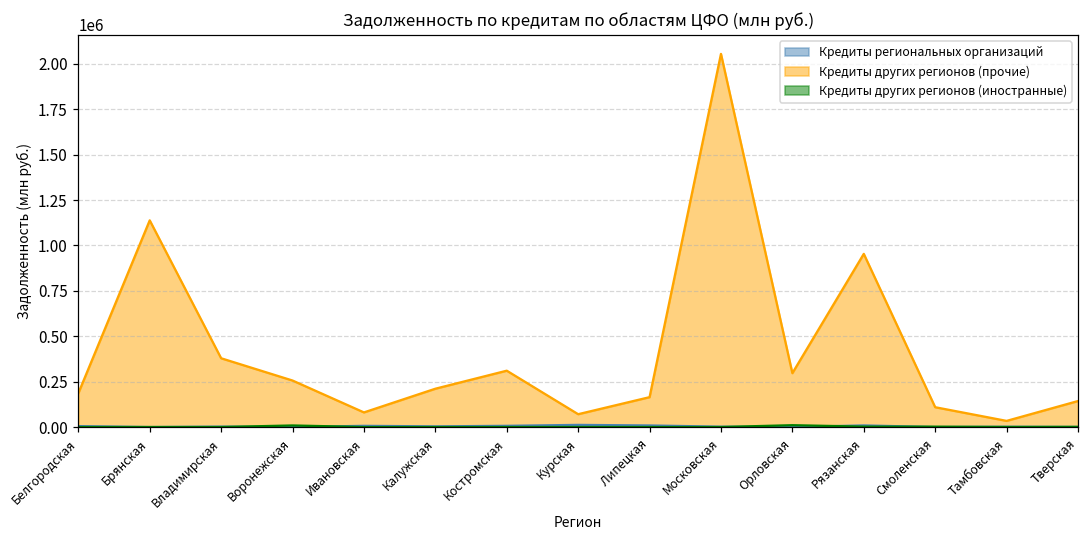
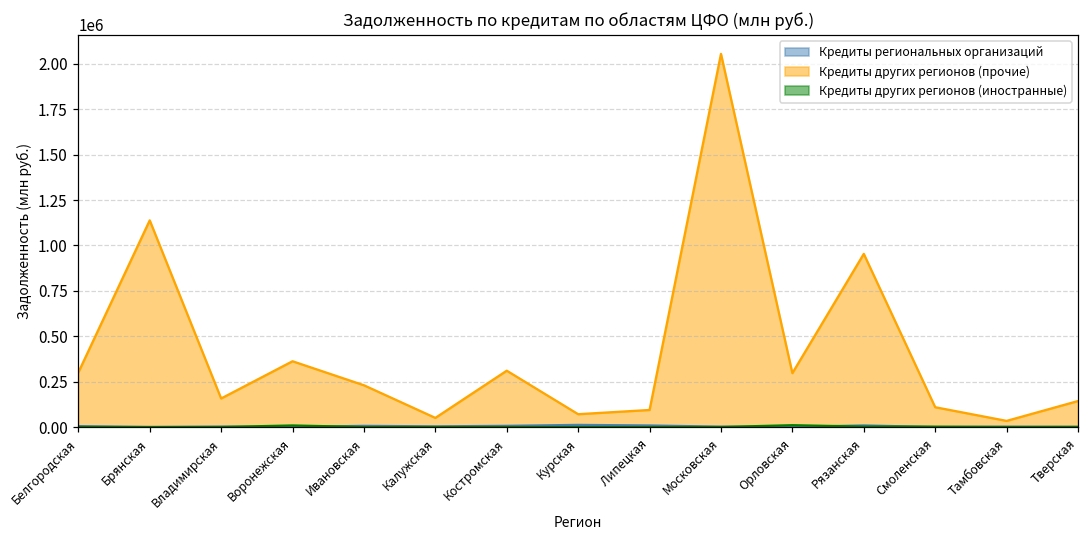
Кредиты других регионов (прочие), Белгородская: 190000 -> 300000
Кредиты других регионов (прочие), Владимирская: 380000 -> 160000
Кредиты других регионов (прочие), Воронежская: 260000 -> 360000
Кредиты других регионов (прочие), Ивановская: 80000 -> 230000
Кредиты других регионов (прочие), Калужская: 210000 -> 50000
Кредиты других регионов (прочие), Липецкая: 160000 -> 90000
